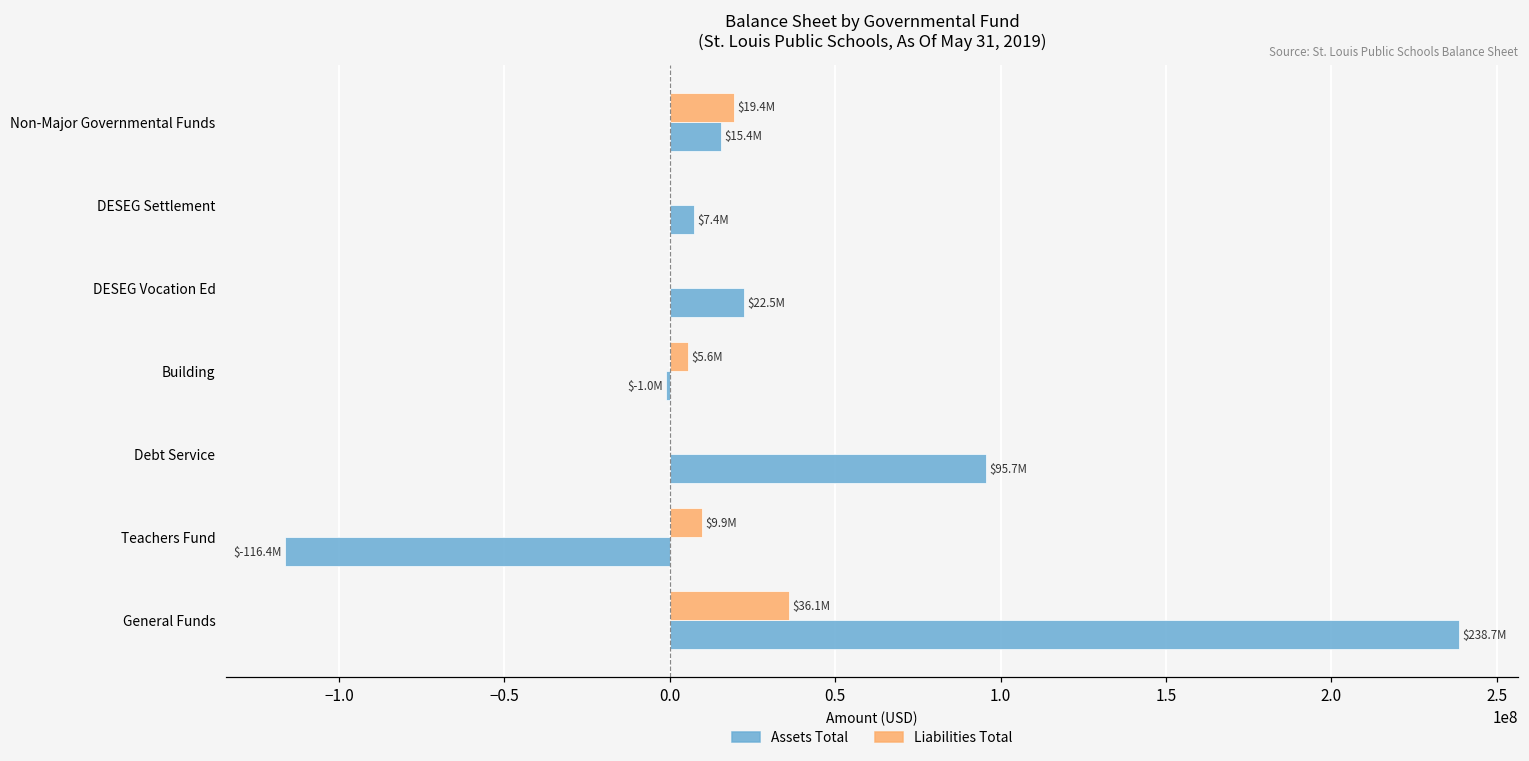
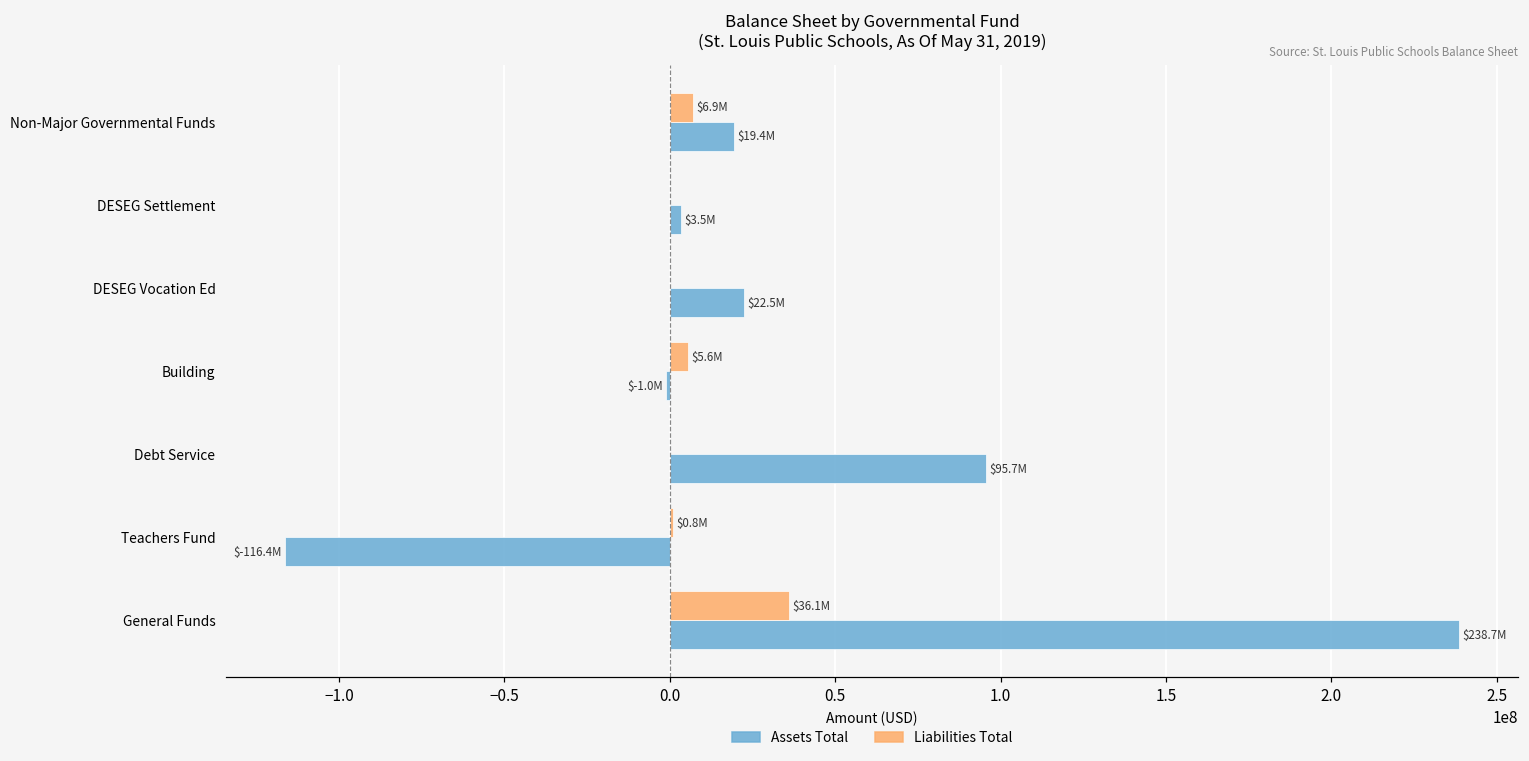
Liabilities Total, Non-Major Governmental Funds: $19.4M -> $6.9M
Assets Total, Non-Major Governmental Funds: $15.4M -> $19.4M
Assets Total, DESEG Settlement: $7.4M -> $3.5M
Liabilities Total, Teachers Fund: $9.9M -> $0.8M
